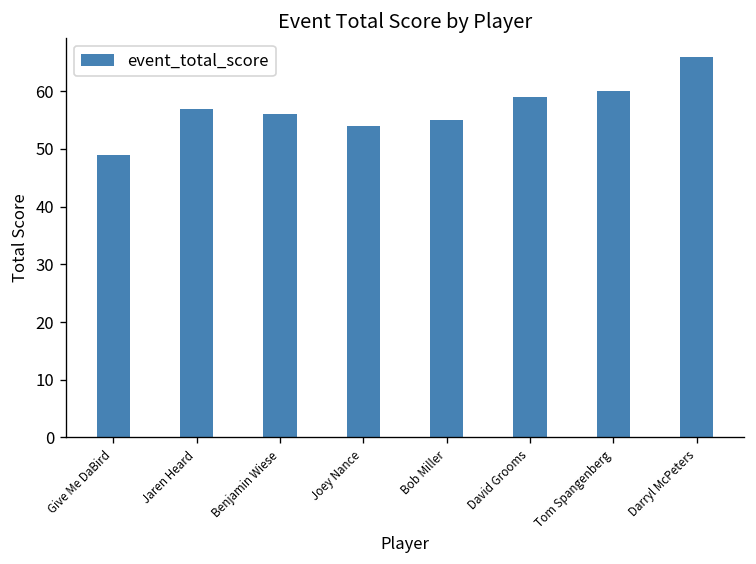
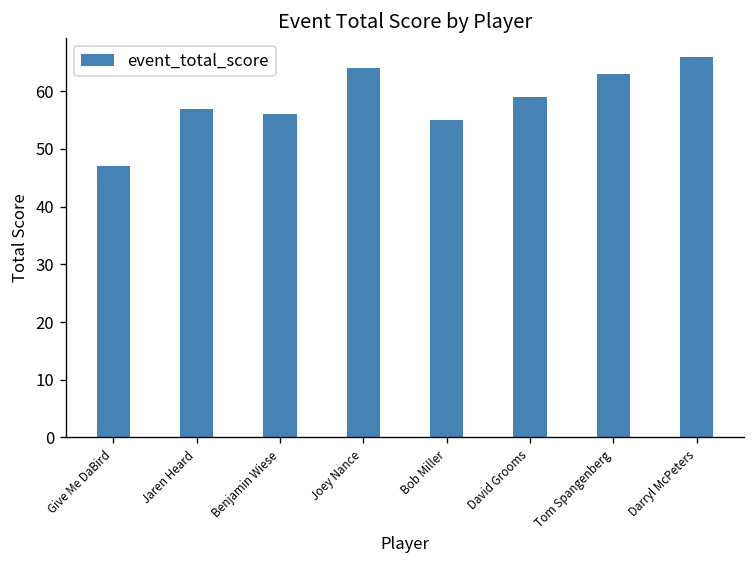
Give Me DaBird: 49 -> 47
Joey Nance: 54 -> 64
Tom Spangenberg: 60 -> 63
